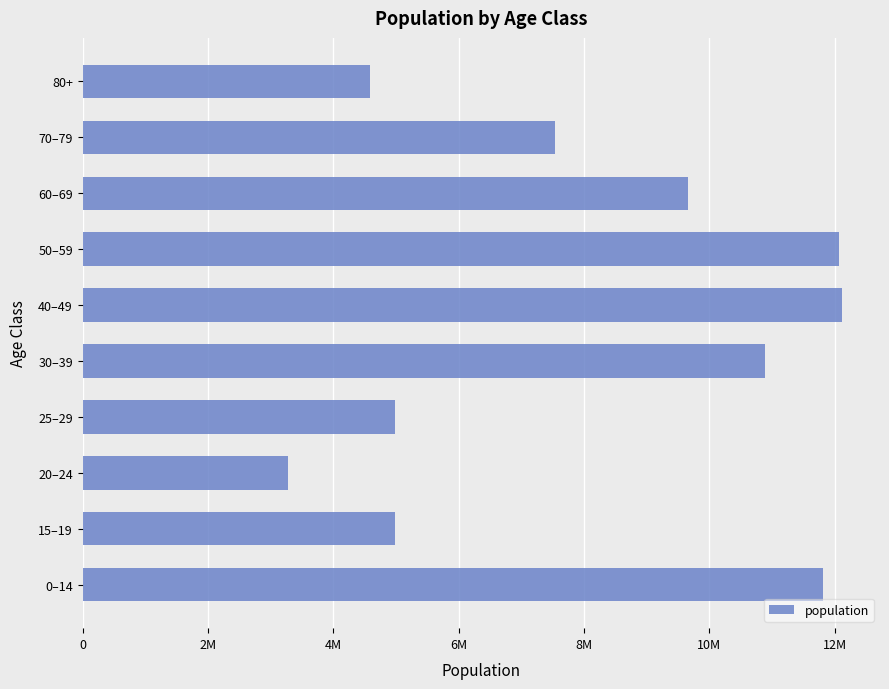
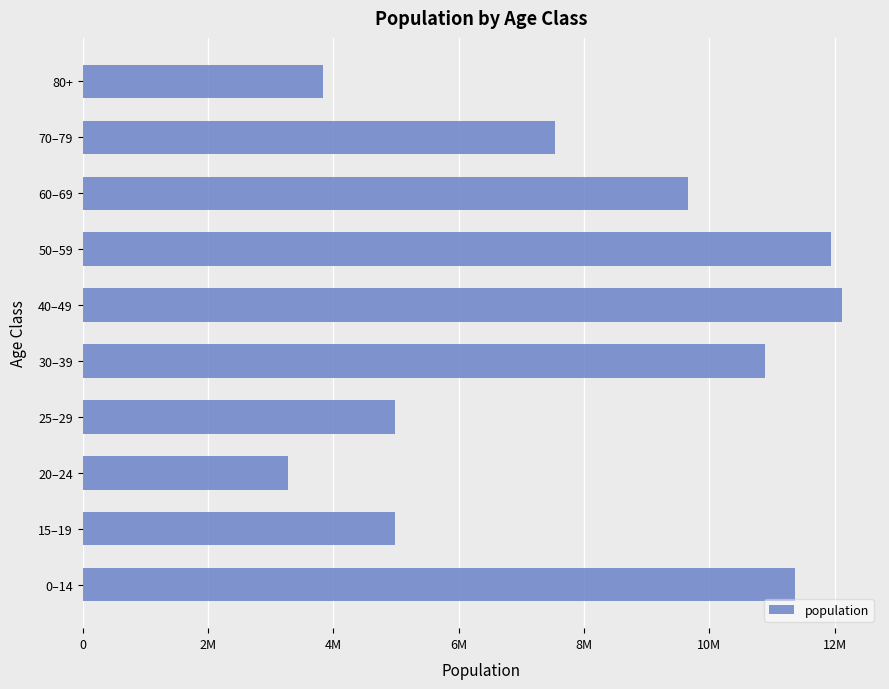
80+: 4600000 -> 3800000
50–59: 12100000 -> 11900000
0–14: 11800000 -> 11400000
